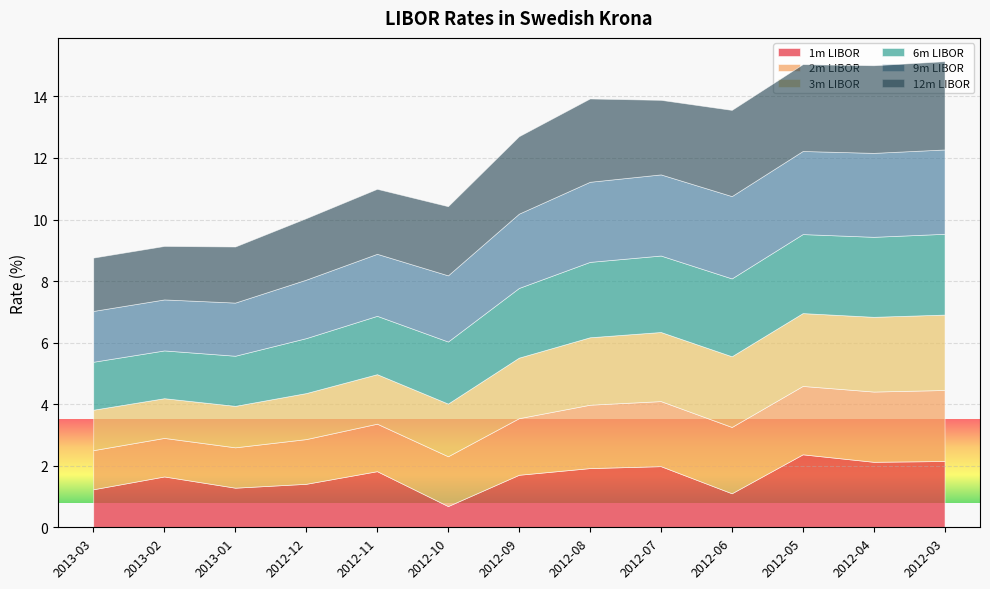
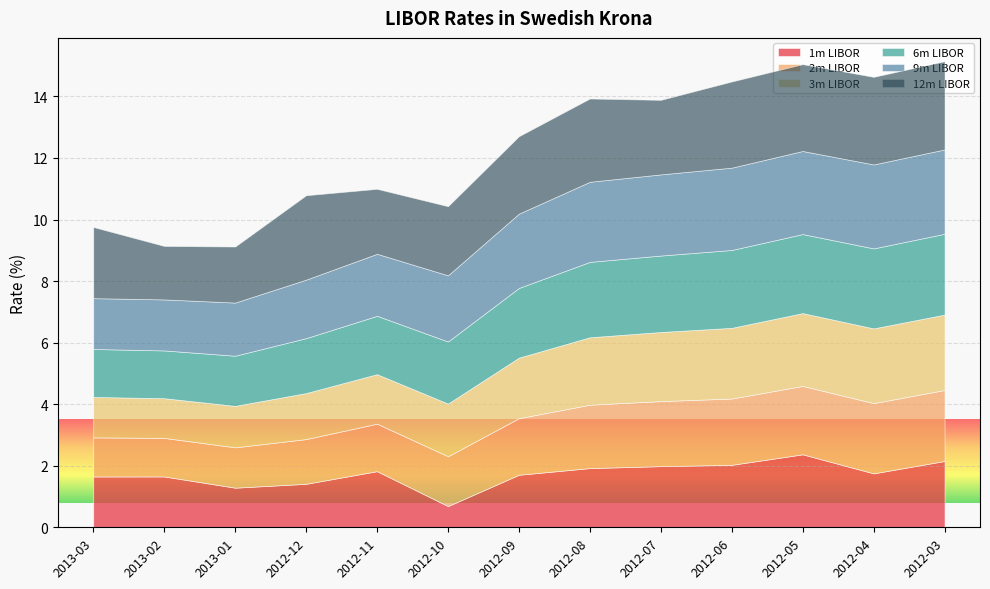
1m LIBOR, 2013-03: 1.2 -> 1.7
12m LIBOR, 2013-03: 1.7 -> 2.3
12m LIBOR, 2012-12: 2.0 -> 2.7
1m LIBOR, 2012-06: 1.1 -> 2.0
1m LIBOR, 2012-04: 2.1 -> 1.8
